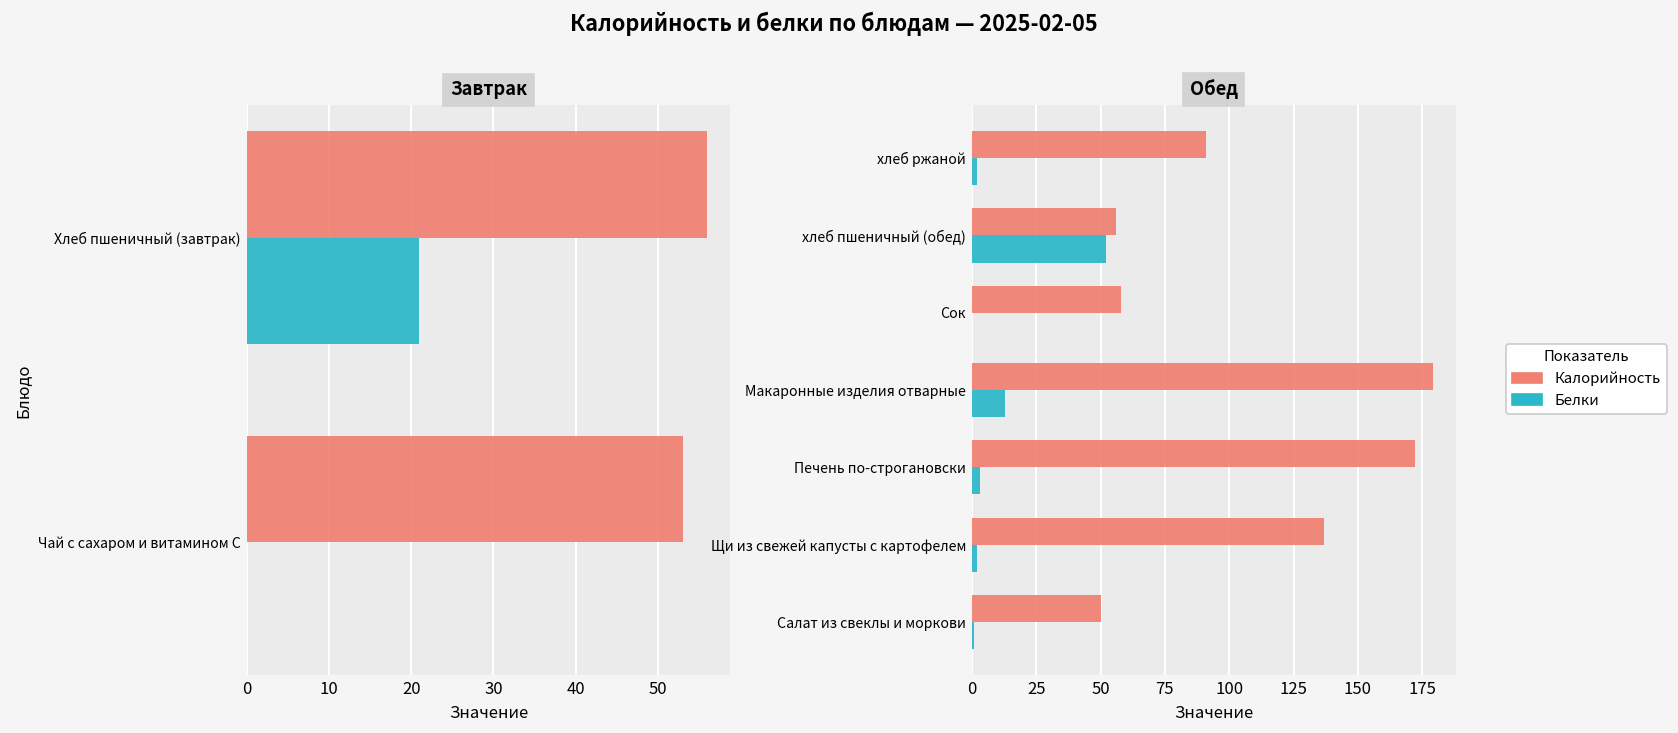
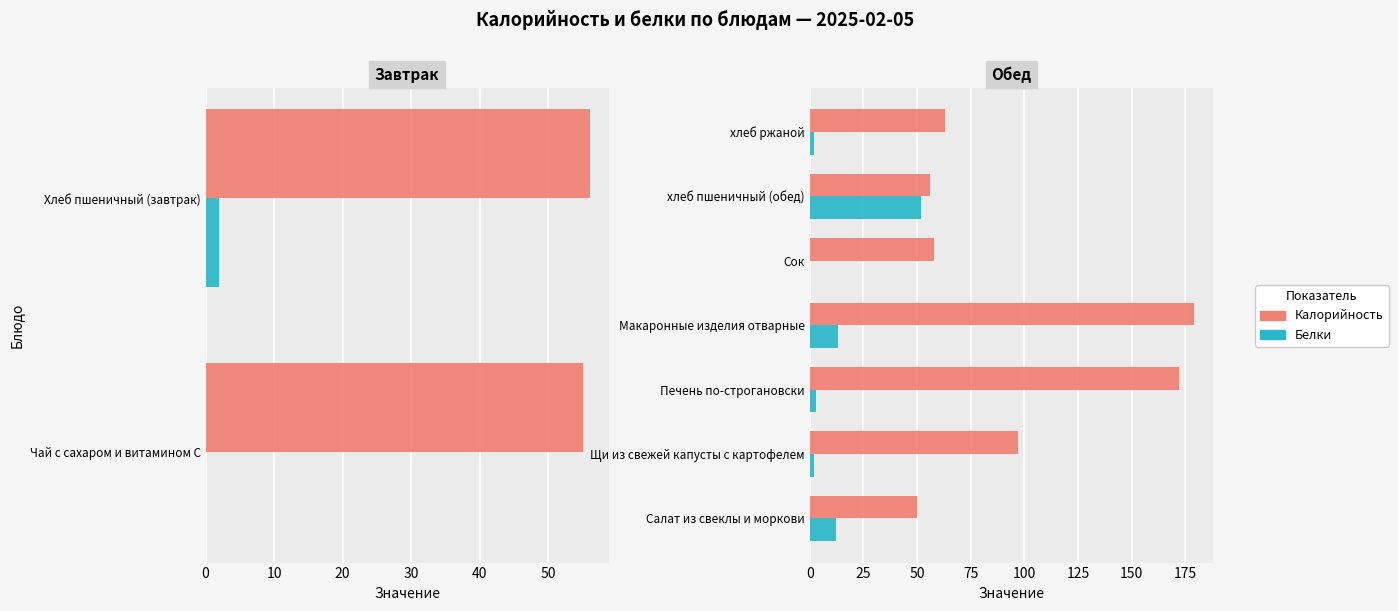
Завтрак, Белки, Хлеб пшеничный (завтрак): 21 -> 2
Завтрак, Калорийность, Чай с сахаром и витамином С: 53 -> 55
Обед, Калорийность, хлеб ржаной: 91 -> 63
Обед, Калорийность, Щи из свежей капусты с картофелем: 137 -> 97
Обед, Белки, Салат из свеклы и моркови: 1 -> 12
